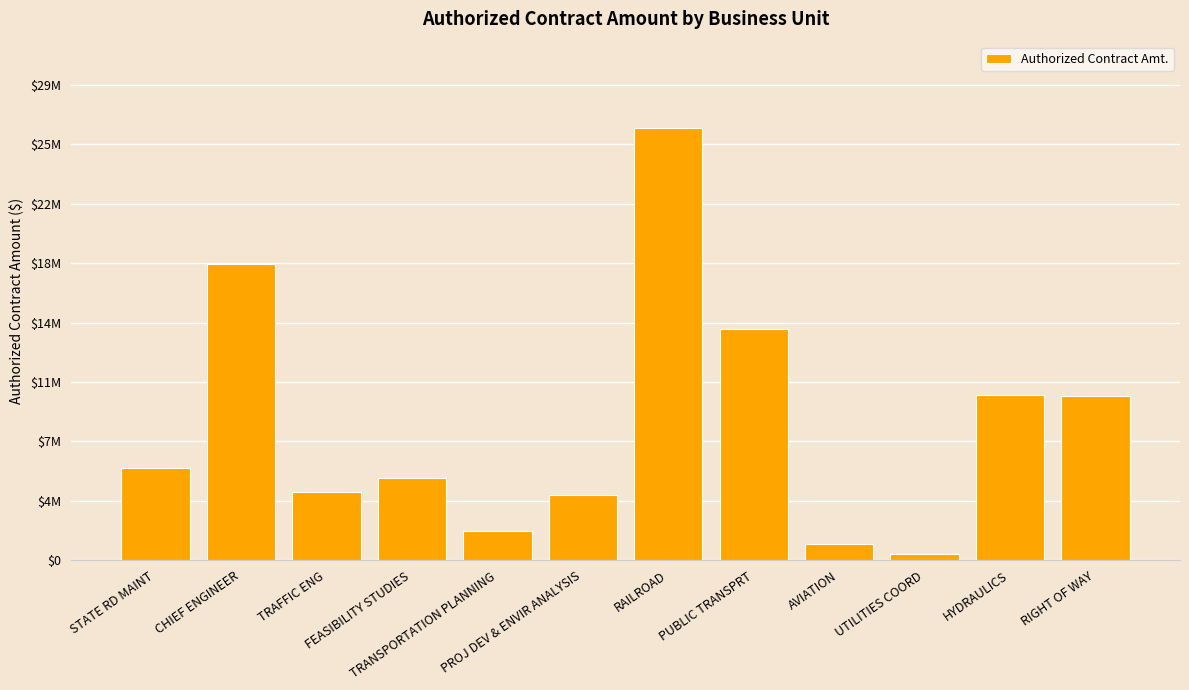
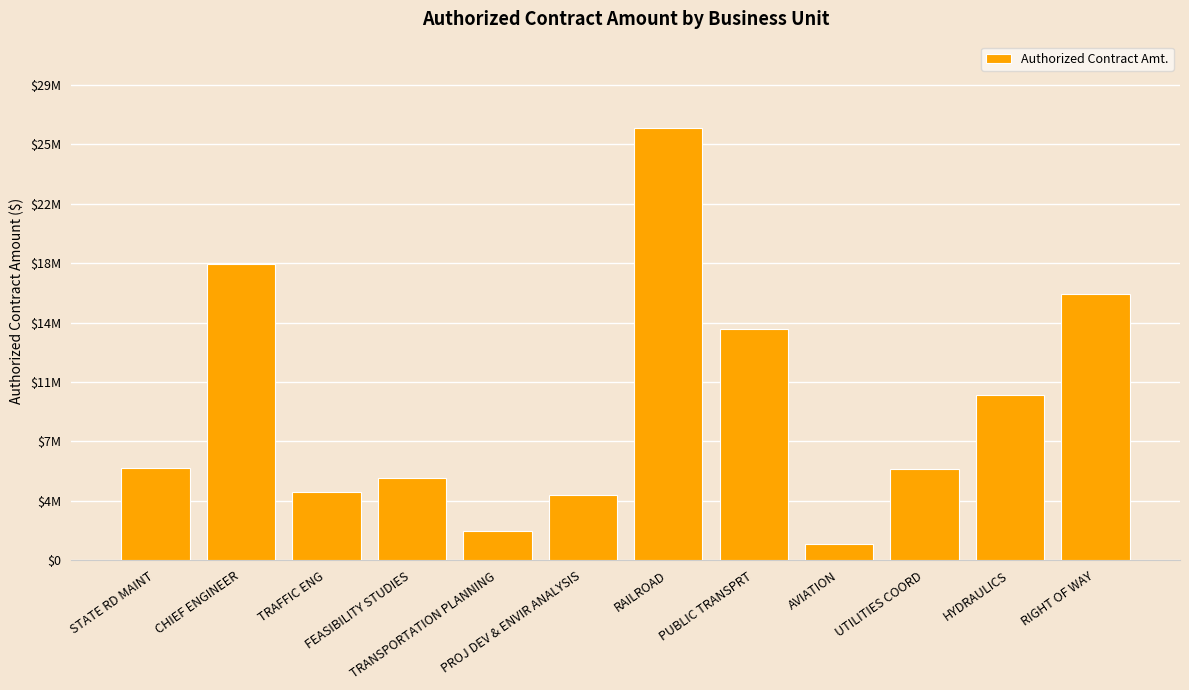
UTILITIES COORD: $400000 -> $5600000
RIGHT OF WAY: $10000000 -> $16200000
